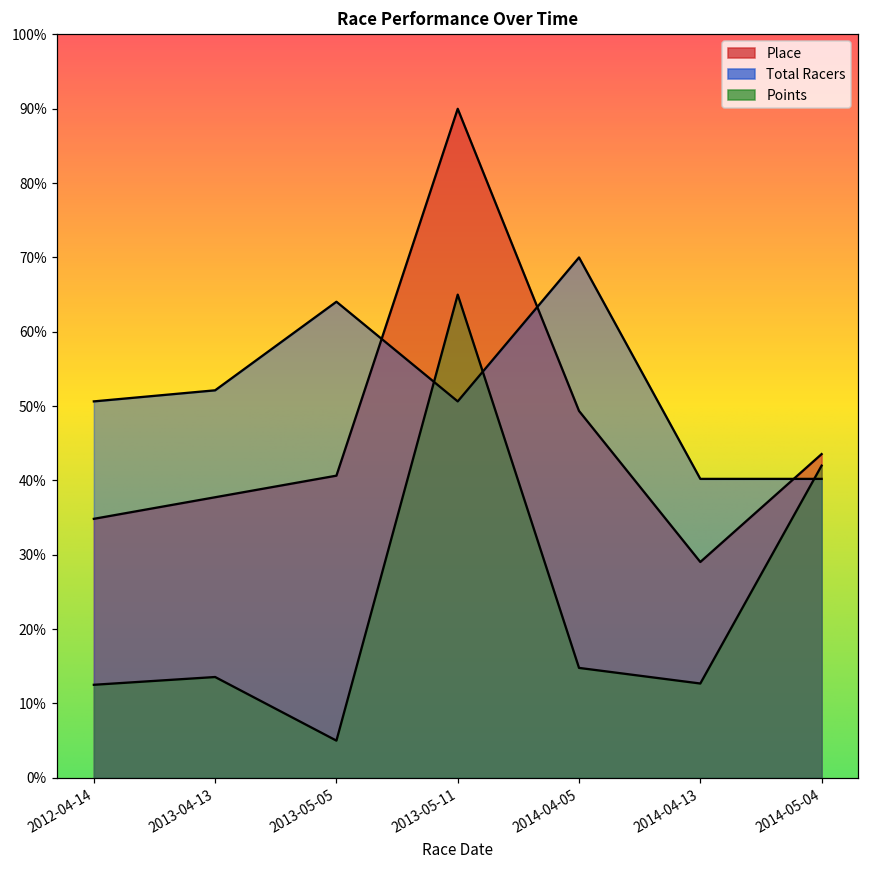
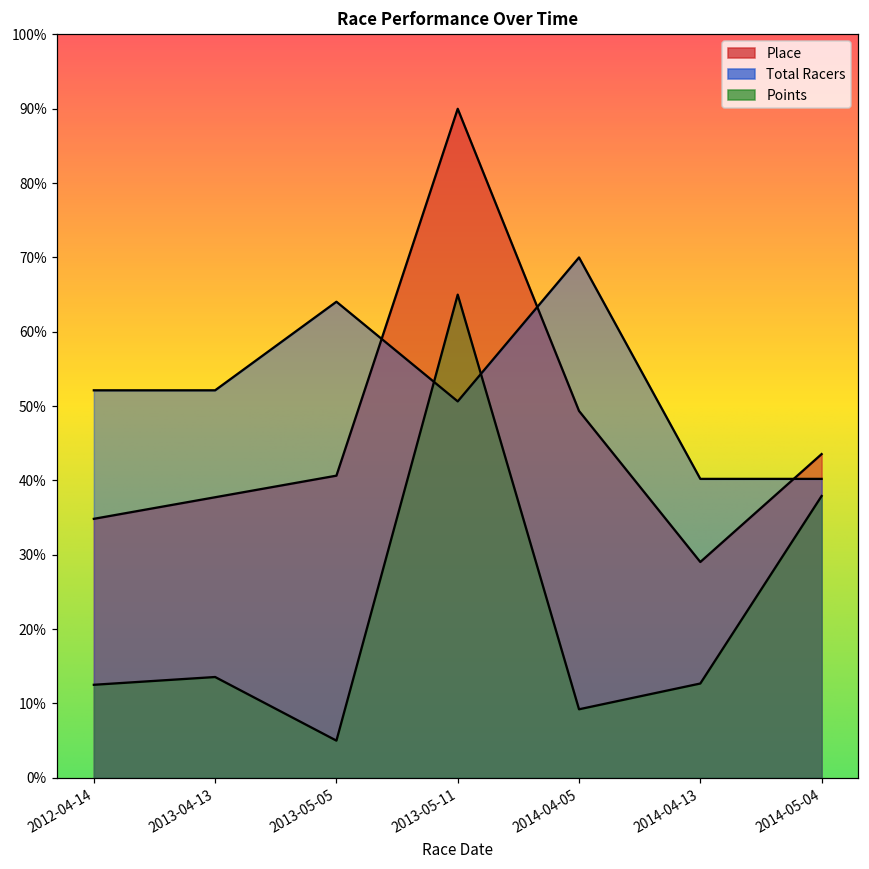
Total Racers, 2012-04-14: 51% -> 52%
Points, 2014-04-05: 15% -> 9%
Points, 2014-05-04: 42% -> 38%
